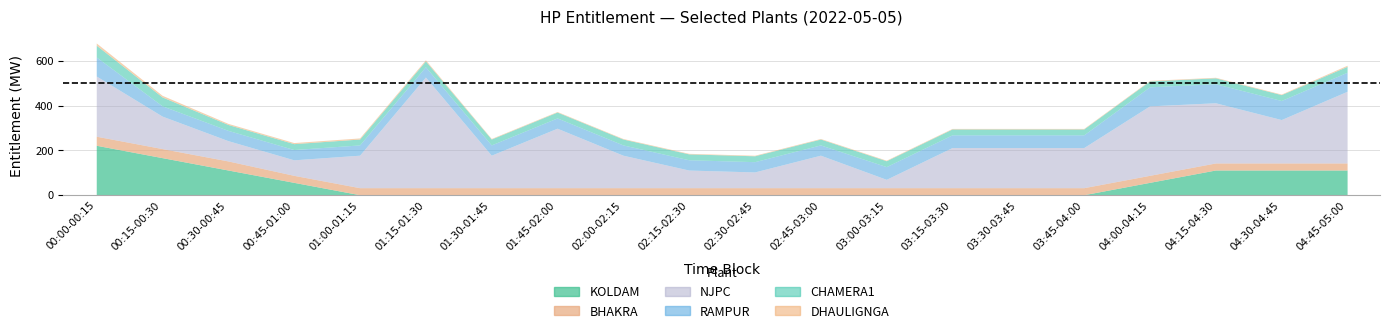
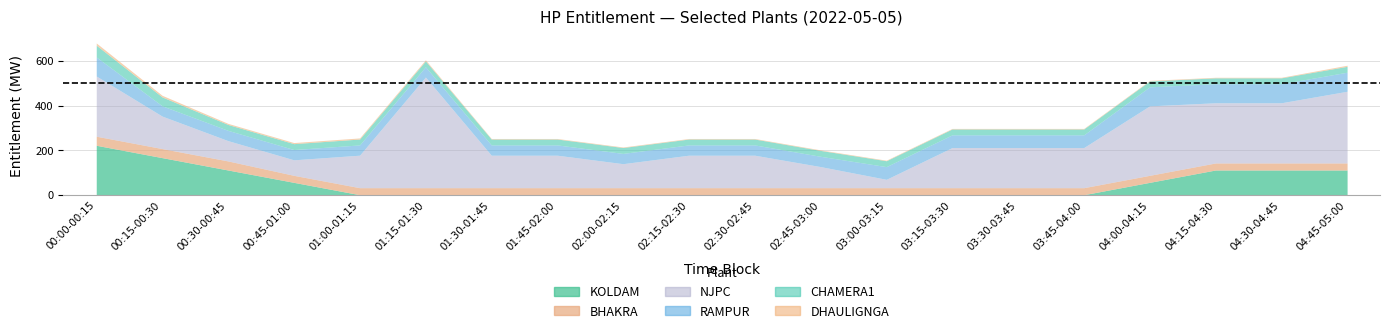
NJPC, 01:45-02:00: 270 -> 150
NJPC, 02:00-02:15: 150 -> 110
NJPC, 02:15-02:30: 80 -> 150
NJPC, 02:30-02:45: 70 -> 150
NJPC, 02:45-03:00: 150 -> 90
NJPC, 04:30-04:45: 190 -> 270
